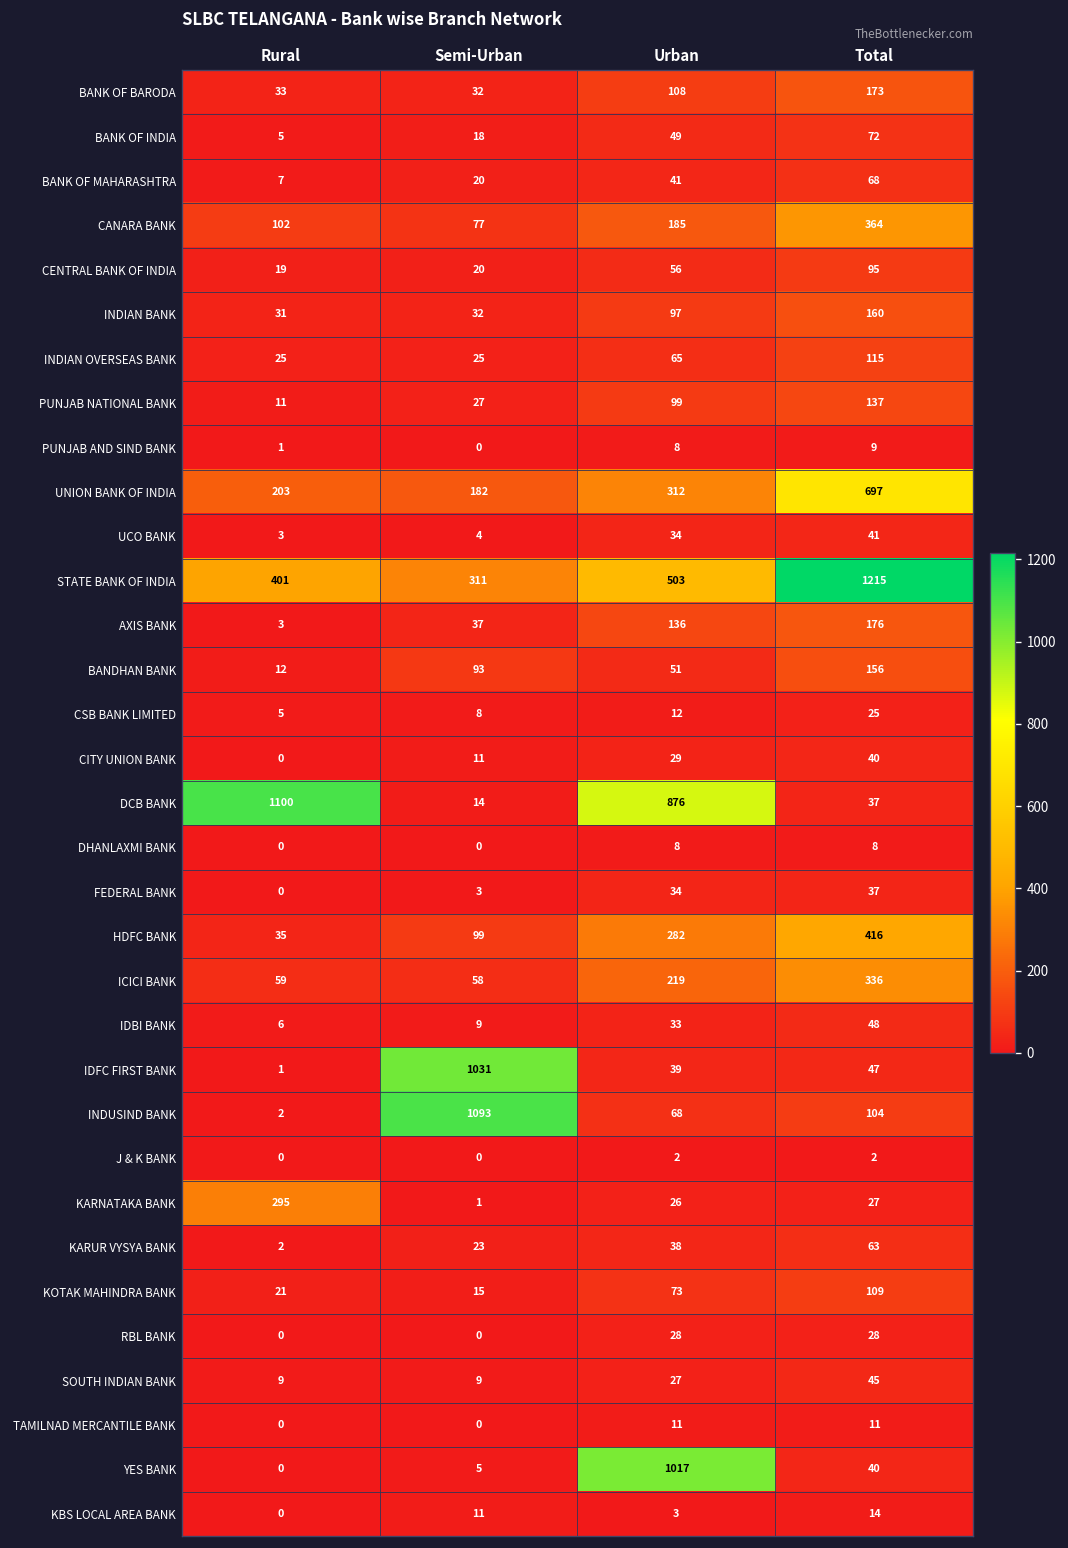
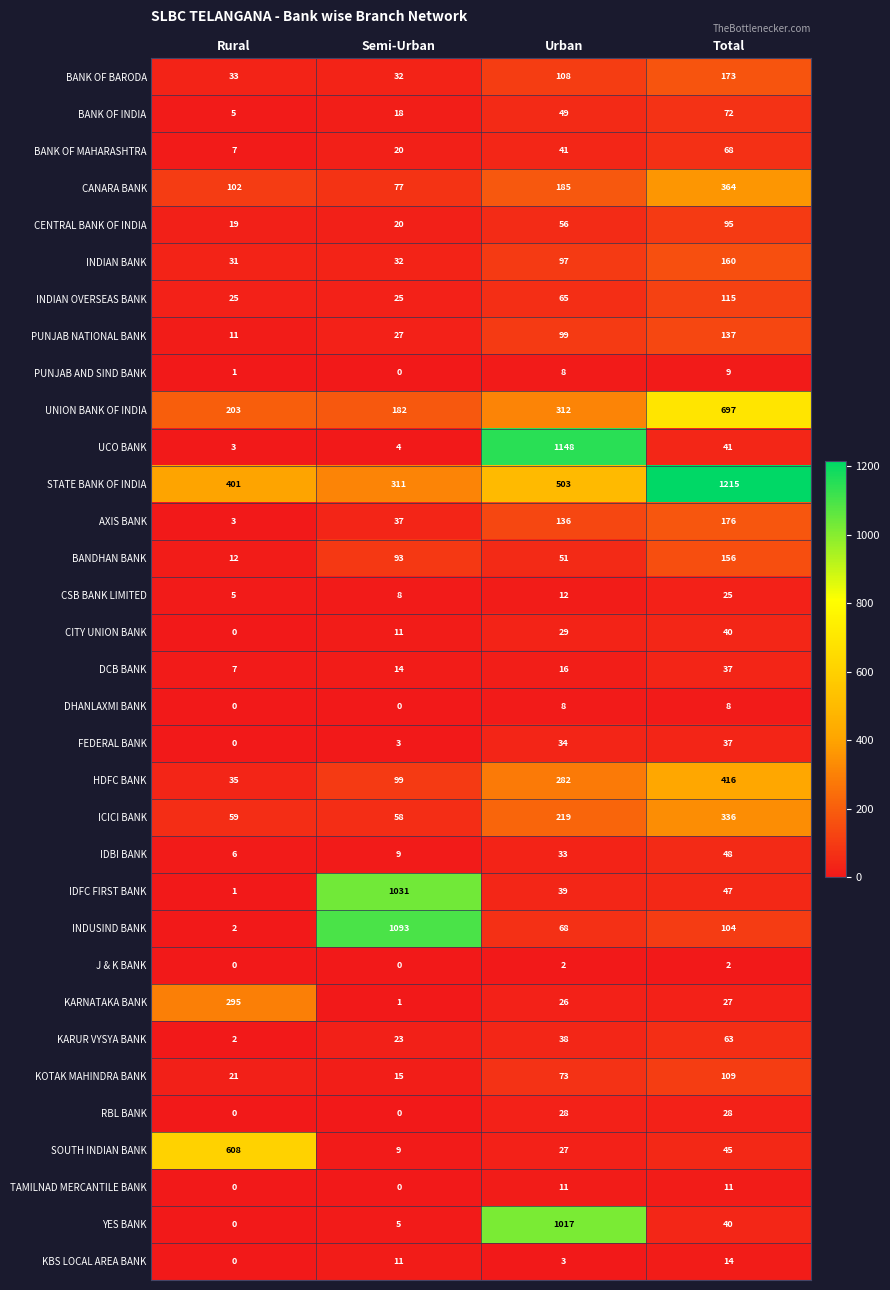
UCO BANK, Urban: 34 -> 1148
DCB BANK, Rural: 1100 -> 7
DCB BANK, Urban: 876 -> 16
SOUTH INDIAN BANK, Rural: 9 -> 608
